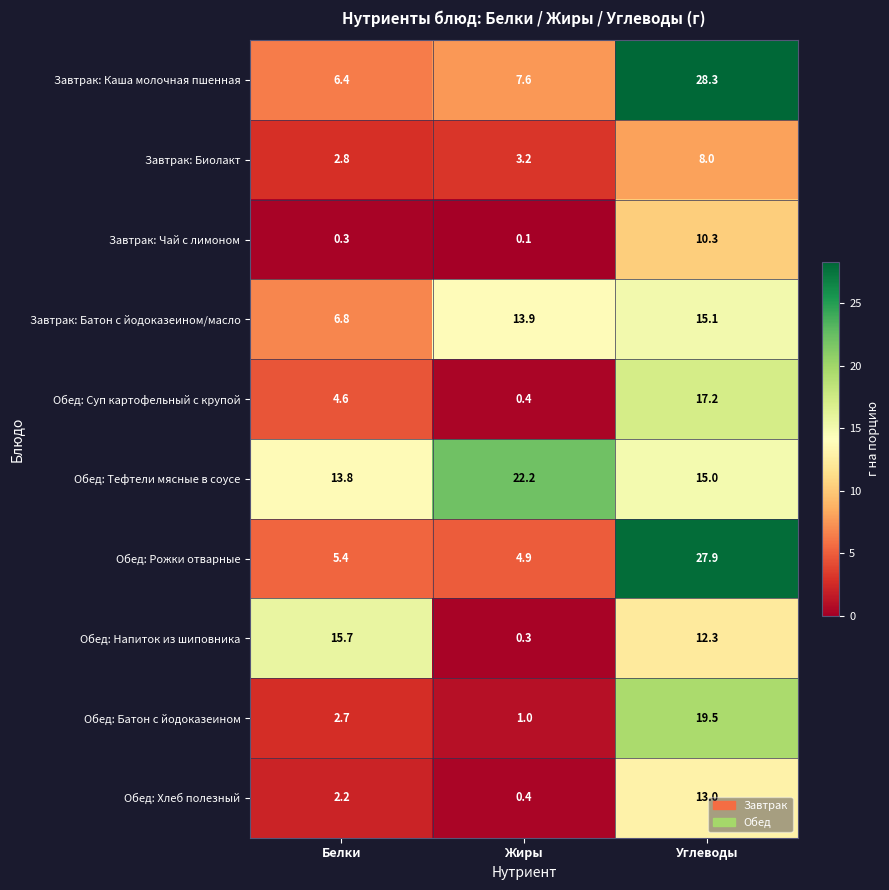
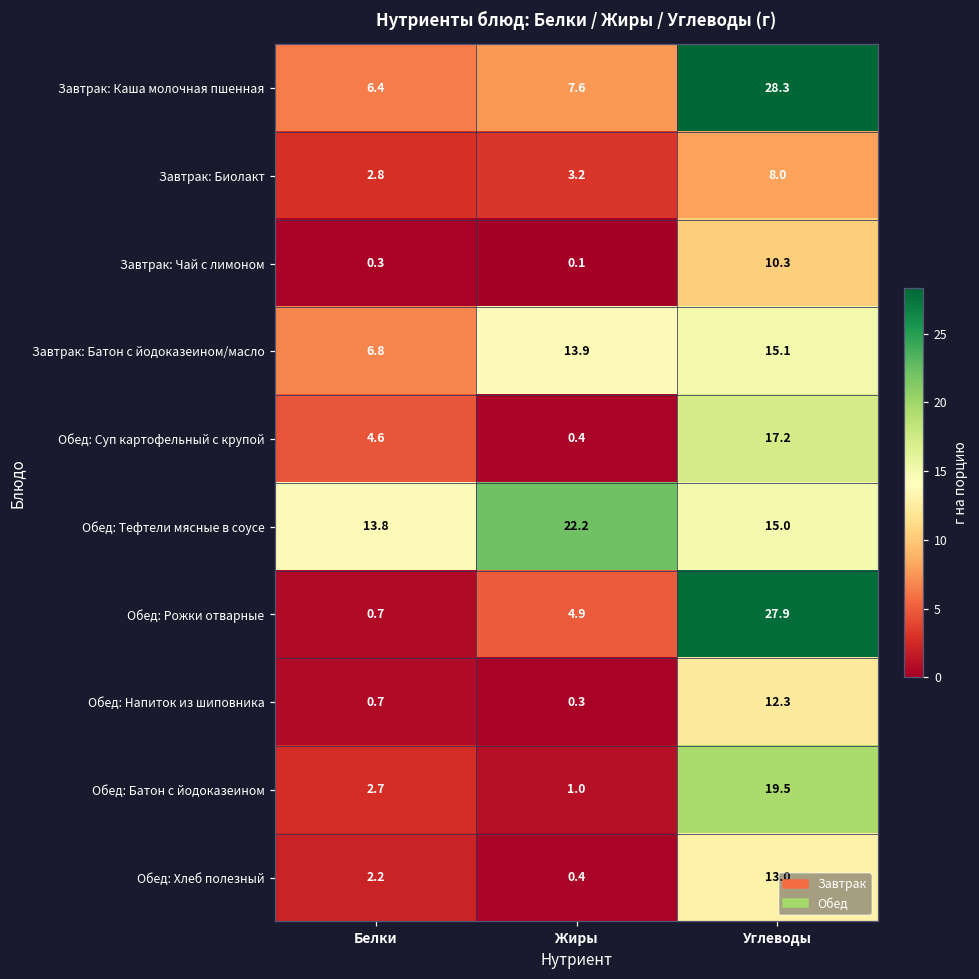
Обед: Рожки отварные, Белки: 5.4 -> 0.7
Обед: Напиток из шиповника, Белки: 15.7 -> 0.7
